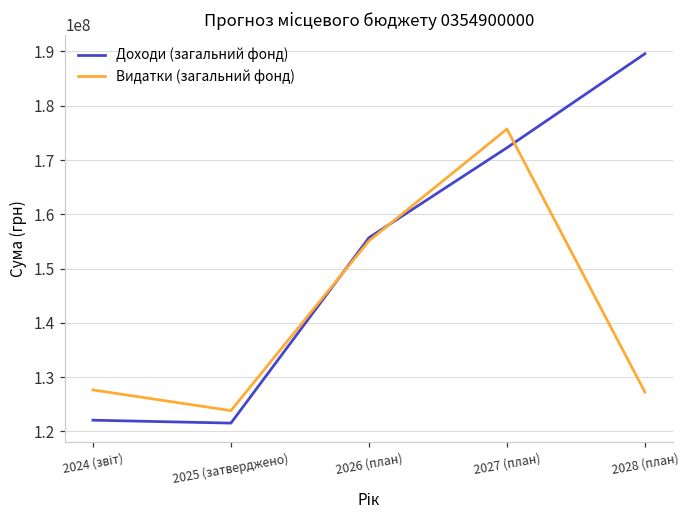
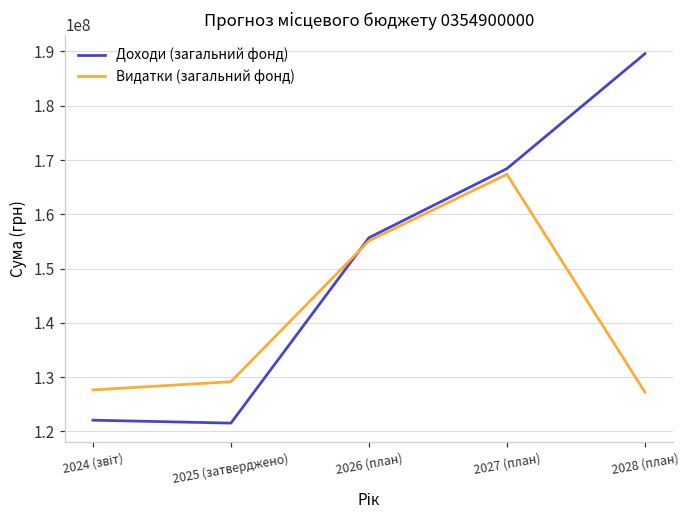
Видатки (загальний фонд), 2025 (затверджено): 124000000 -> 129000000
Доходи (загальний фонд), 2027 (план): 172000000 -> 168000000
Видатки (загальний фонд), 2027 (план): 176000000 -> 167000000
